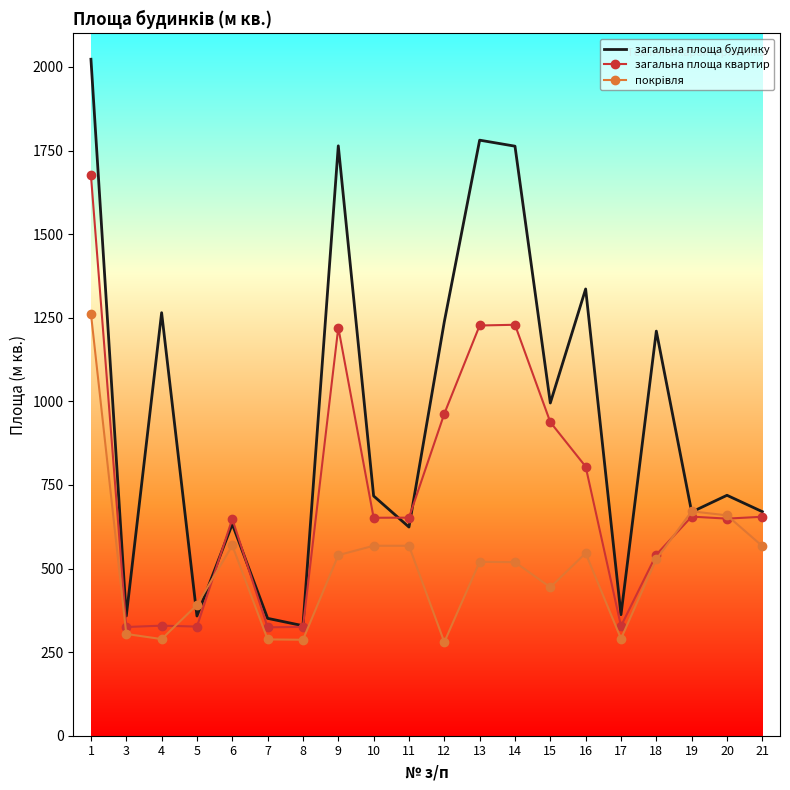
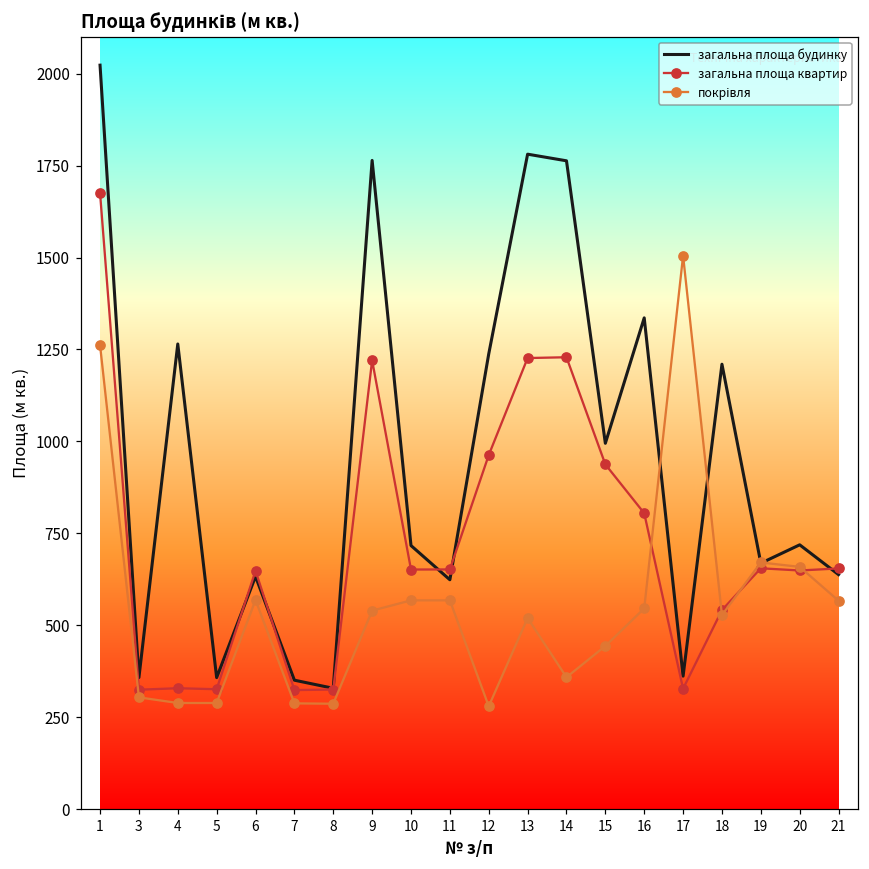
покрівля, 5: 390 -> 290
покрівля, 14: 520 -> 360
покрівля, 17: 290 -> 1510
загальна площа будинку, 21: 670 -> 640
